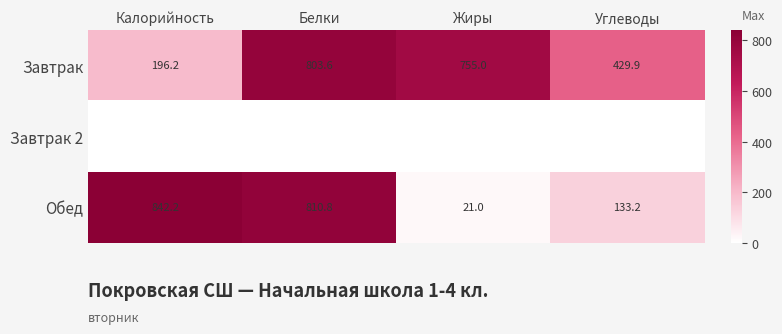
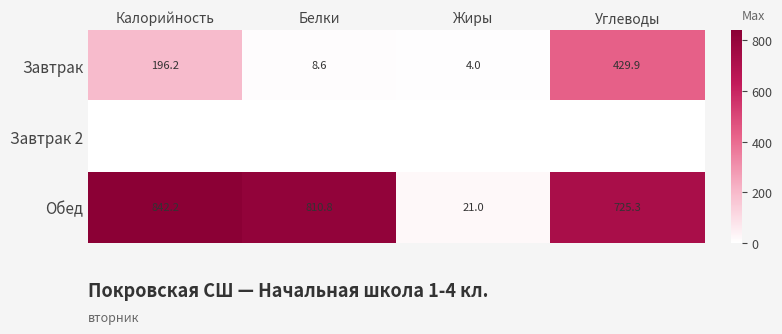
Завтрак, Белки: 803.6 -> 8.6
Завтрак, Жиры: 755.0 -> 4.0
Обед, Углеводы: 133.2 -> 725.3
